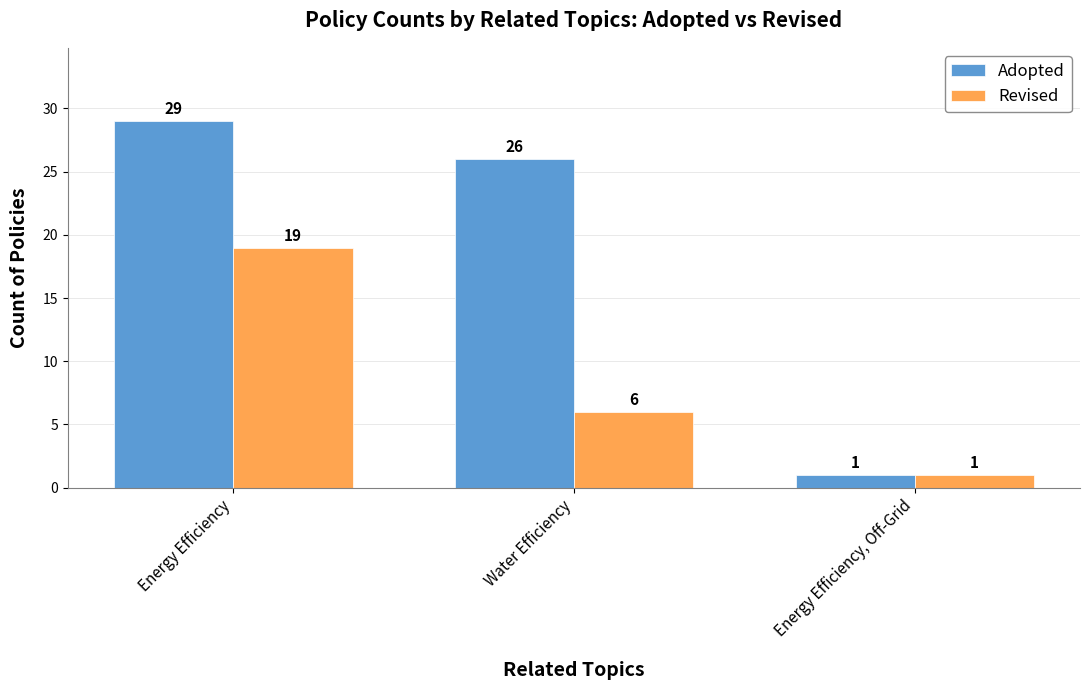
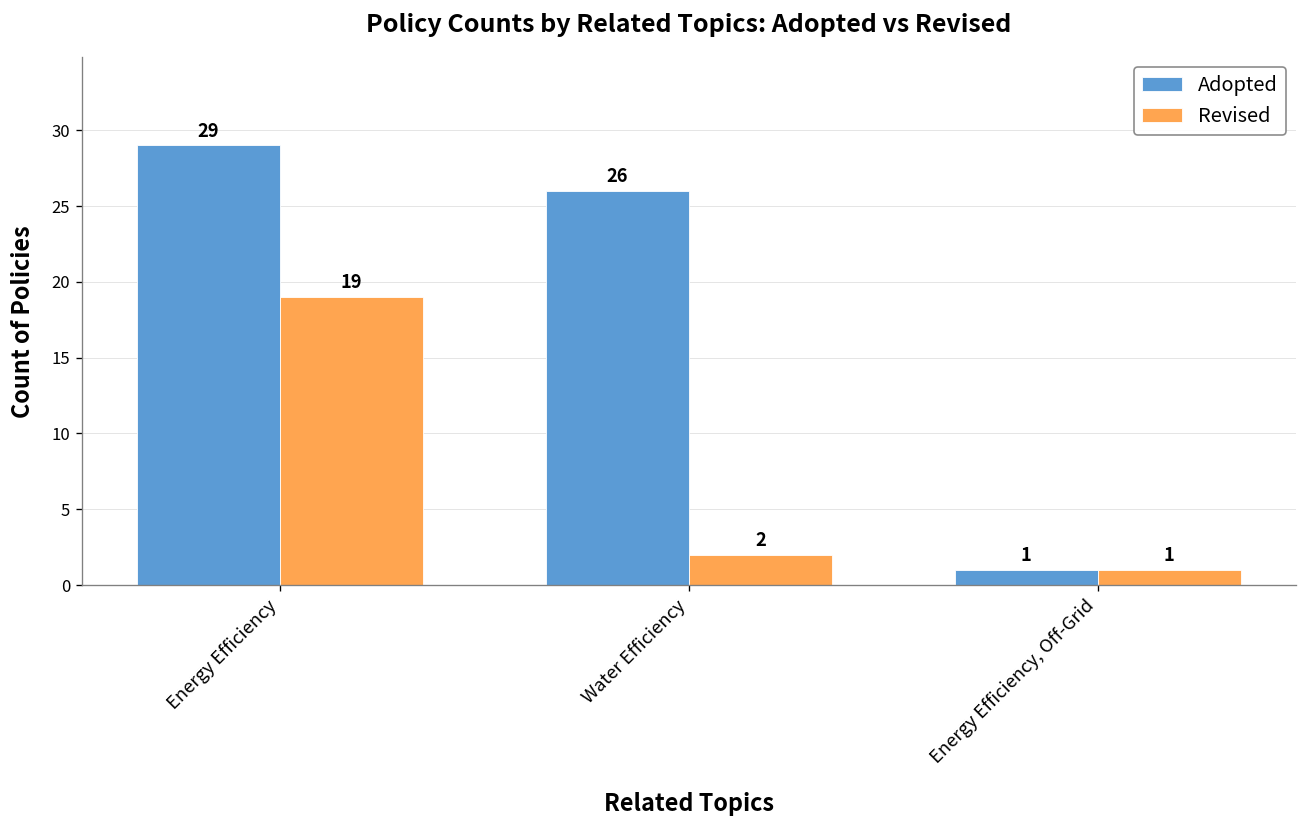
Revised, Water Efficiency: 6 -> 2
